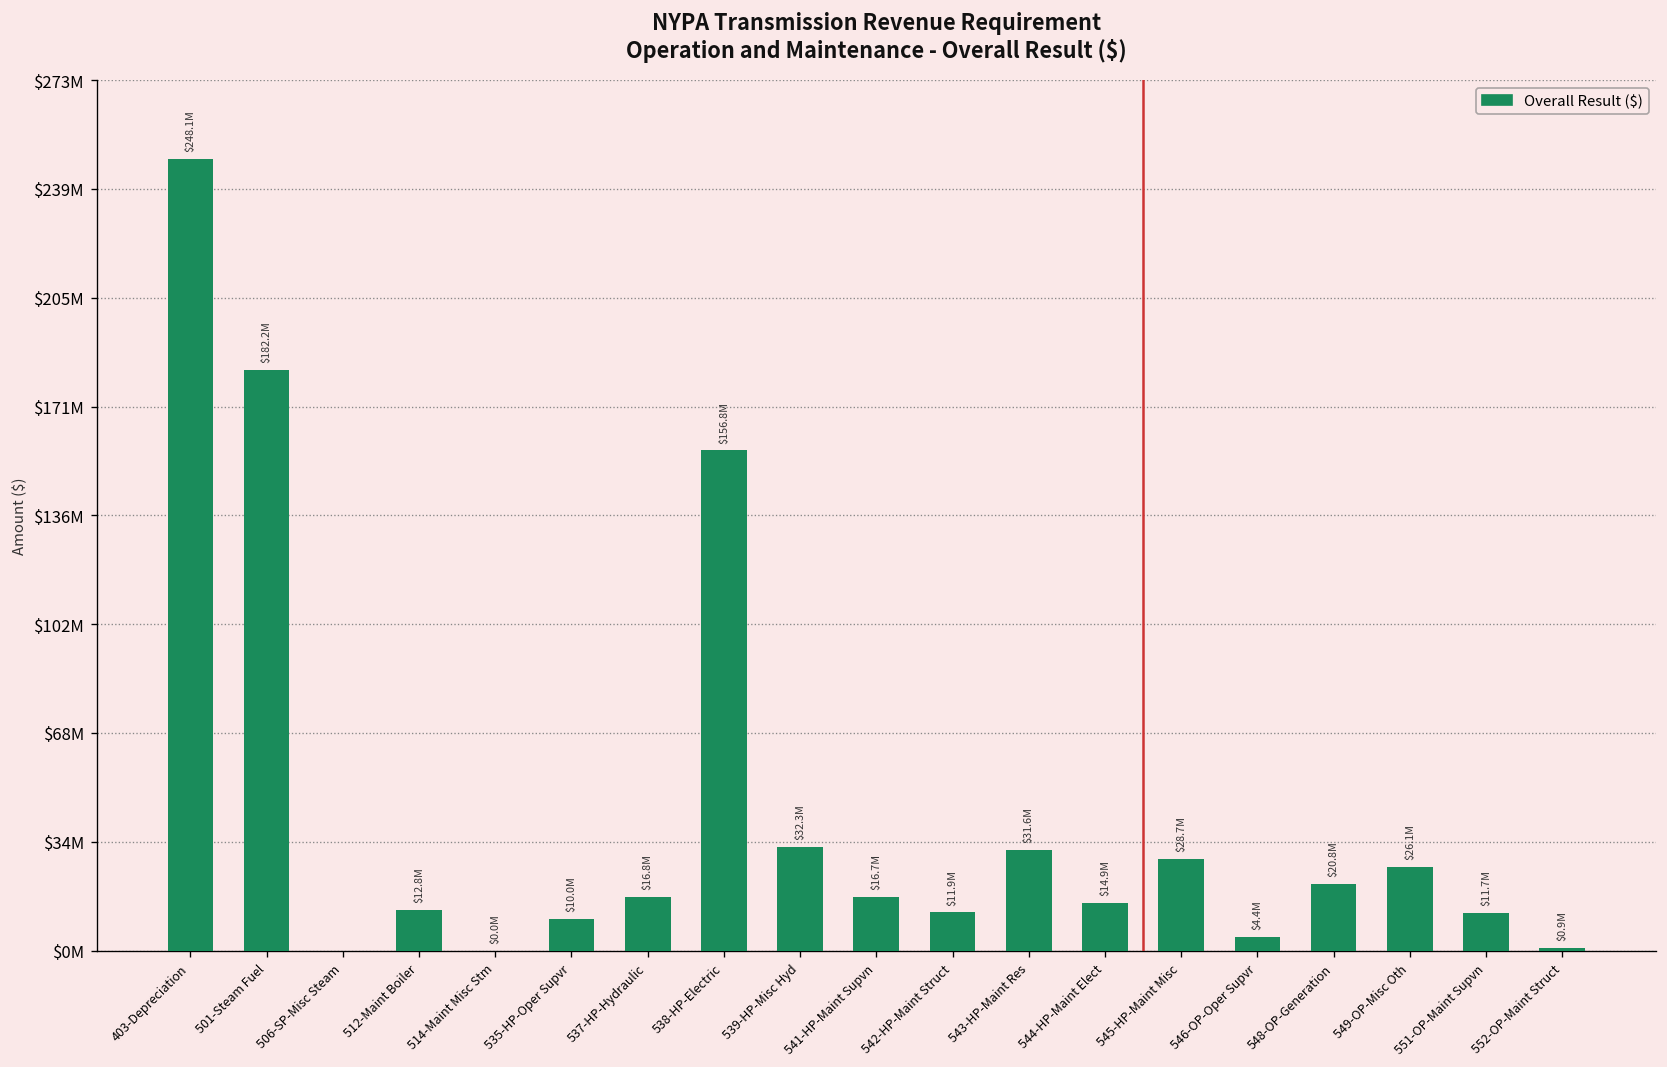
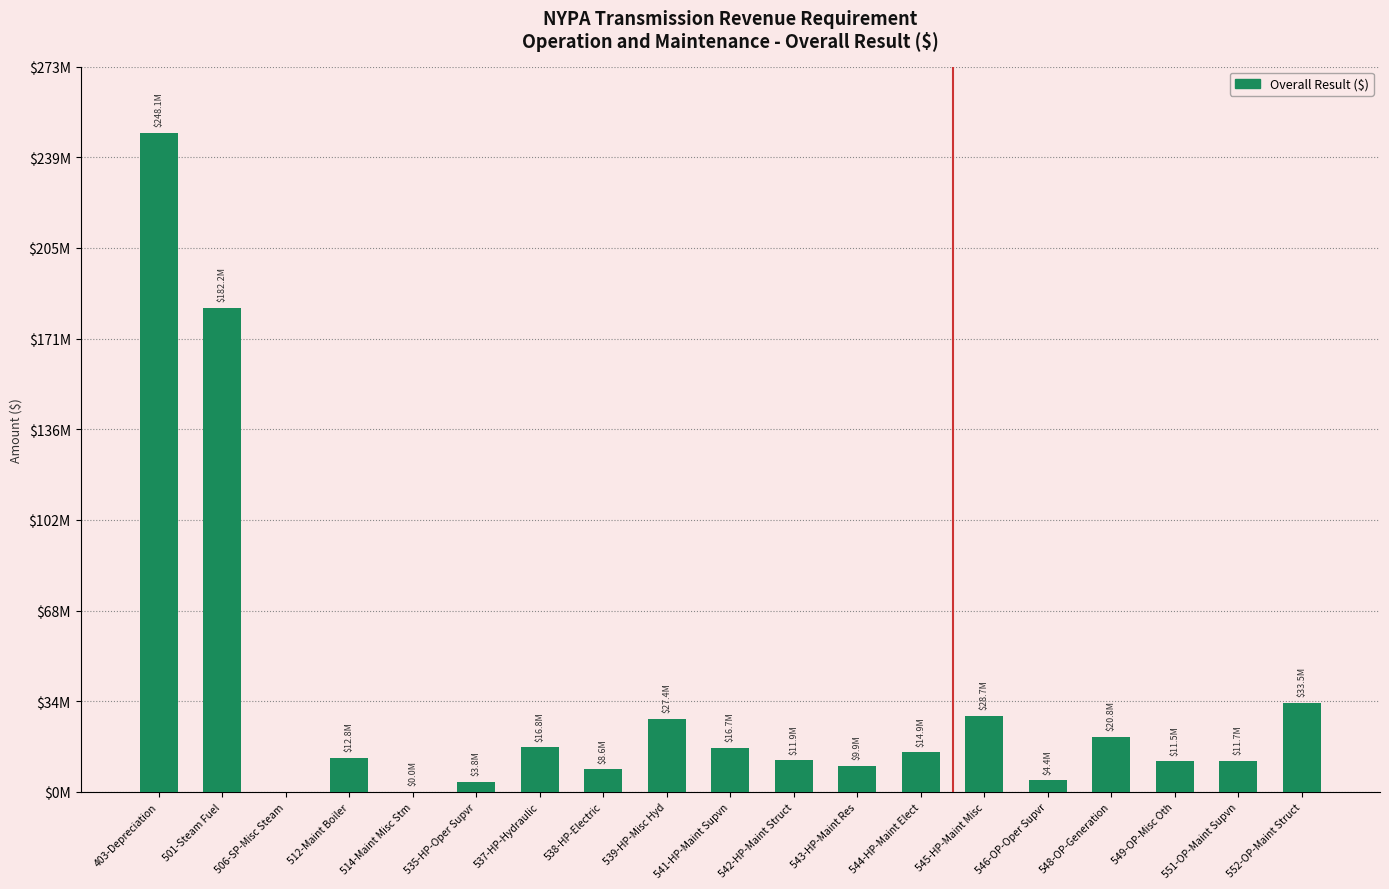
535-HP-Oper Supvr: $10.0M -> $3.8M
538-HP-Electric: $156.8M -> $8.6M
539-HP-Misc Hyd: $32.3M -> $27.4M
543-HP-Maint Res: $31.6M -> $9.9M
549-OP-Misc Oth: $26.1M -> $11.5M
552-OP-Maint Struct: $0.9M -> $33.5M
